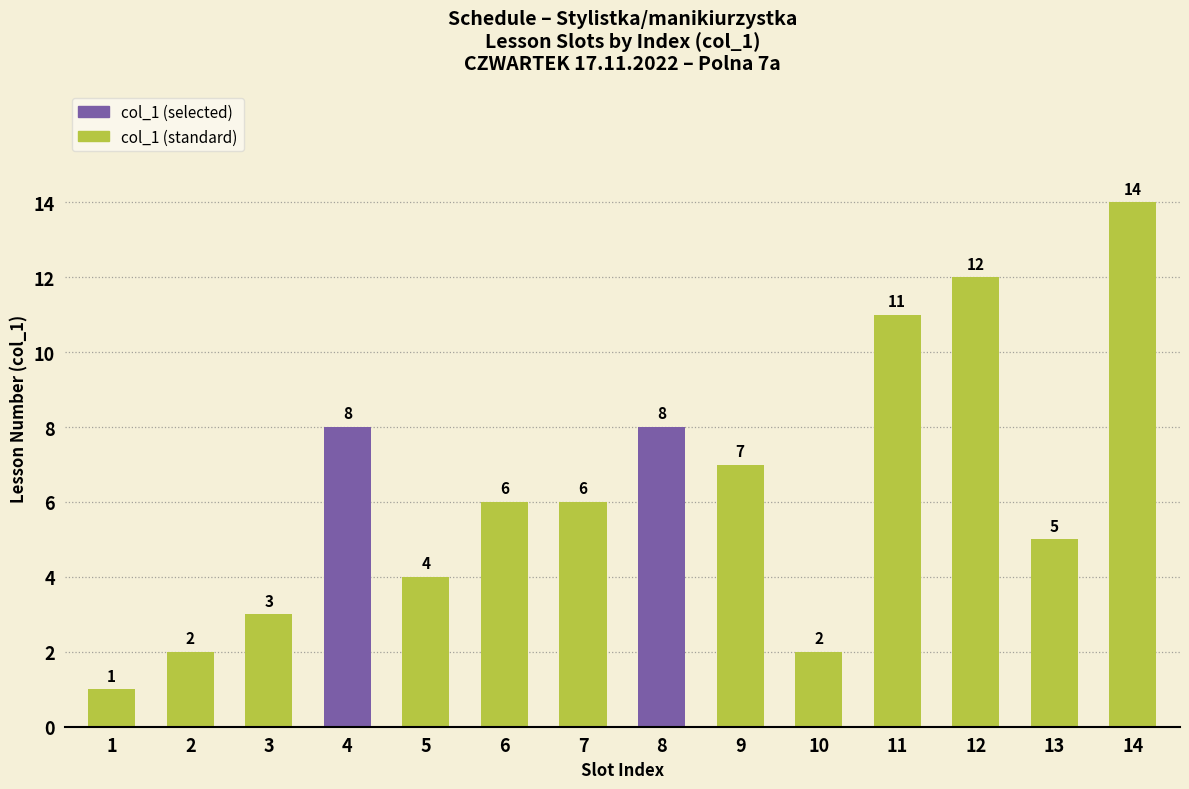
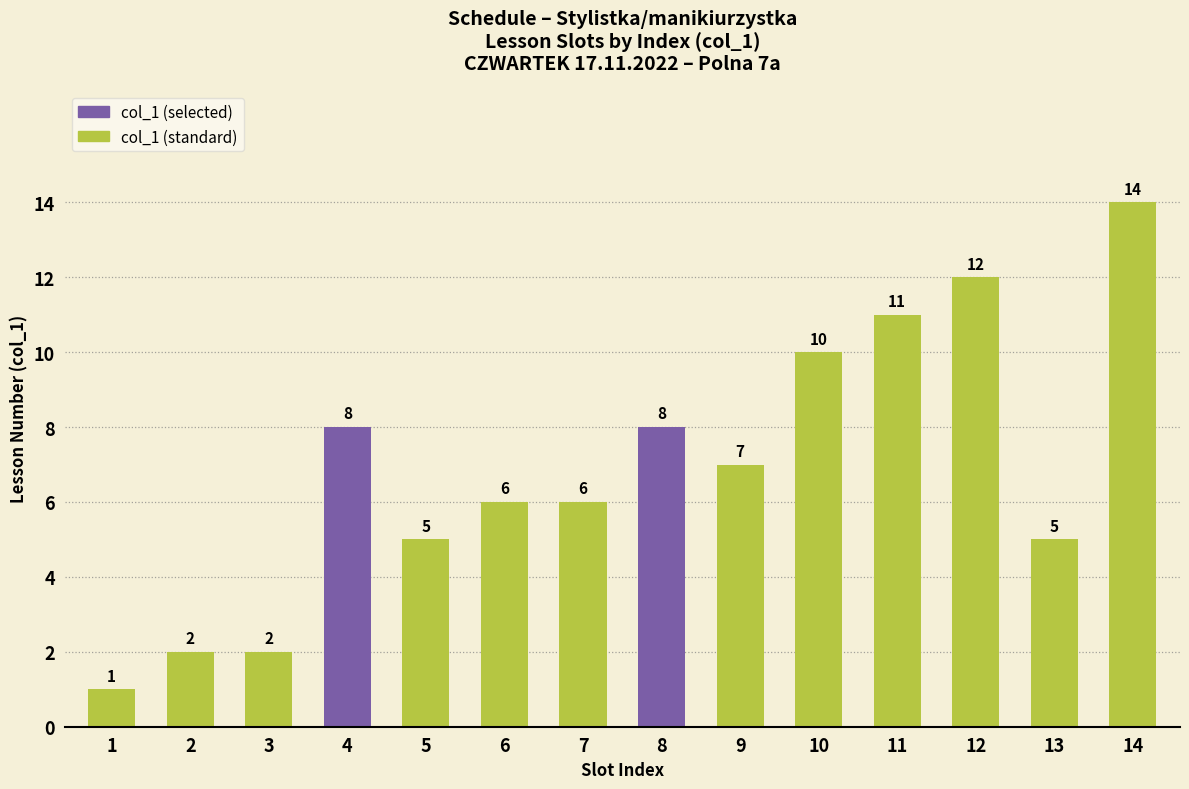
3: 3 -> 2
5: 4 -> 5
10: 2 -> 10
